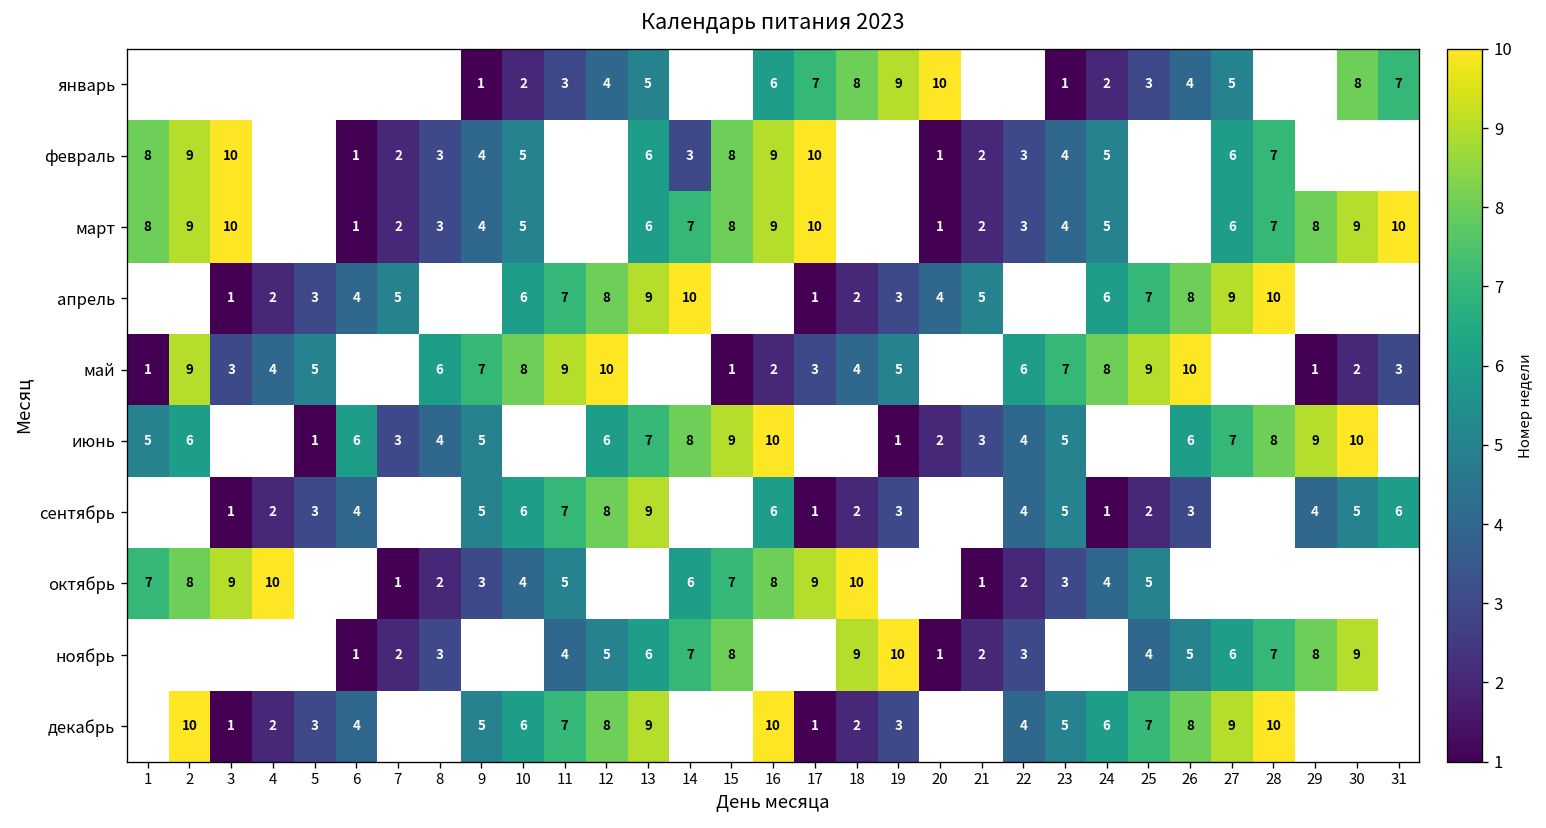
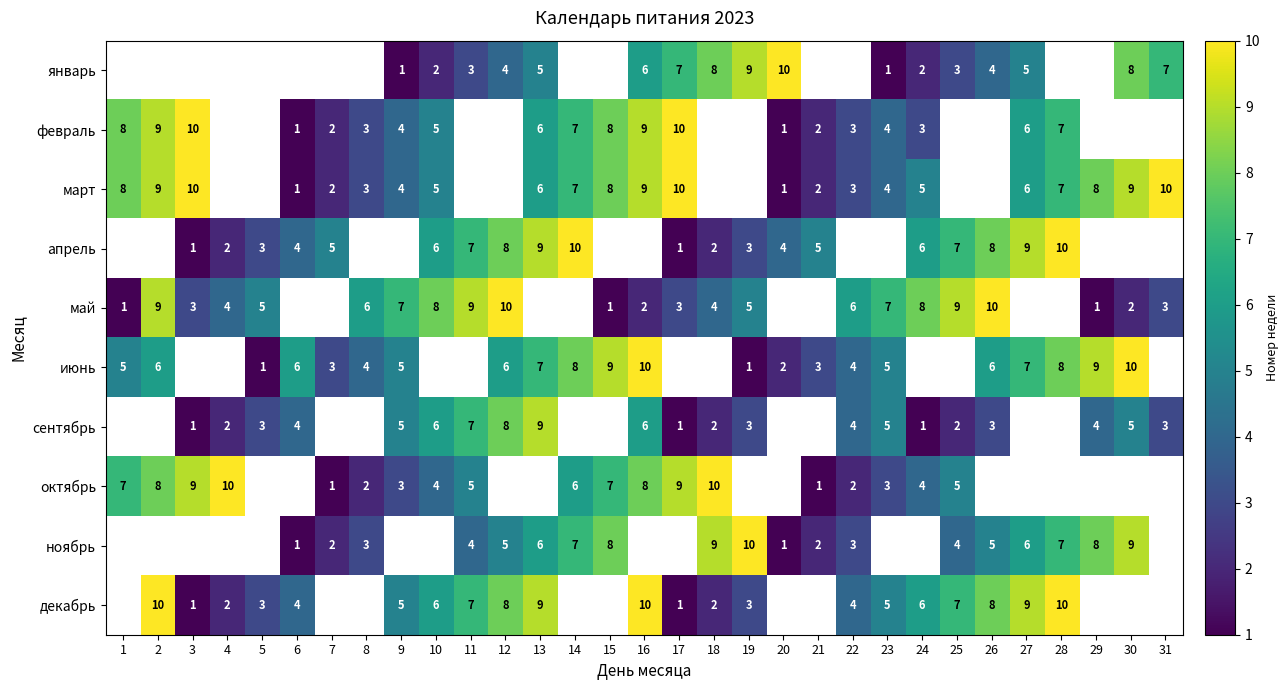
февраль, 14: 3 -> 7
февраль, 24: 5 -> 3
сентябрь, 31: 6 -> 3
